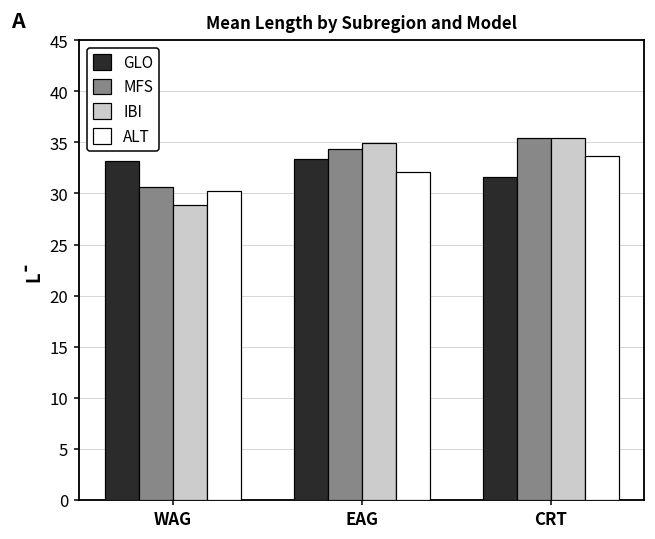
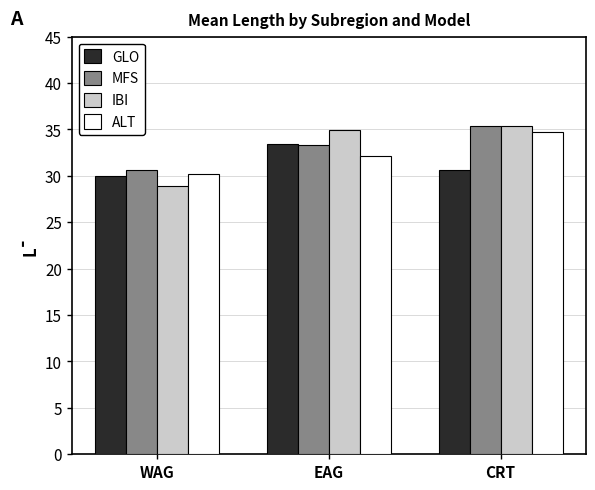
GLO, WAG: 33 -> 30
MFS, EAG: 34 -> 33
GLO, CRT: 32 -> 31
ALT, CRT: 34 -> 35
